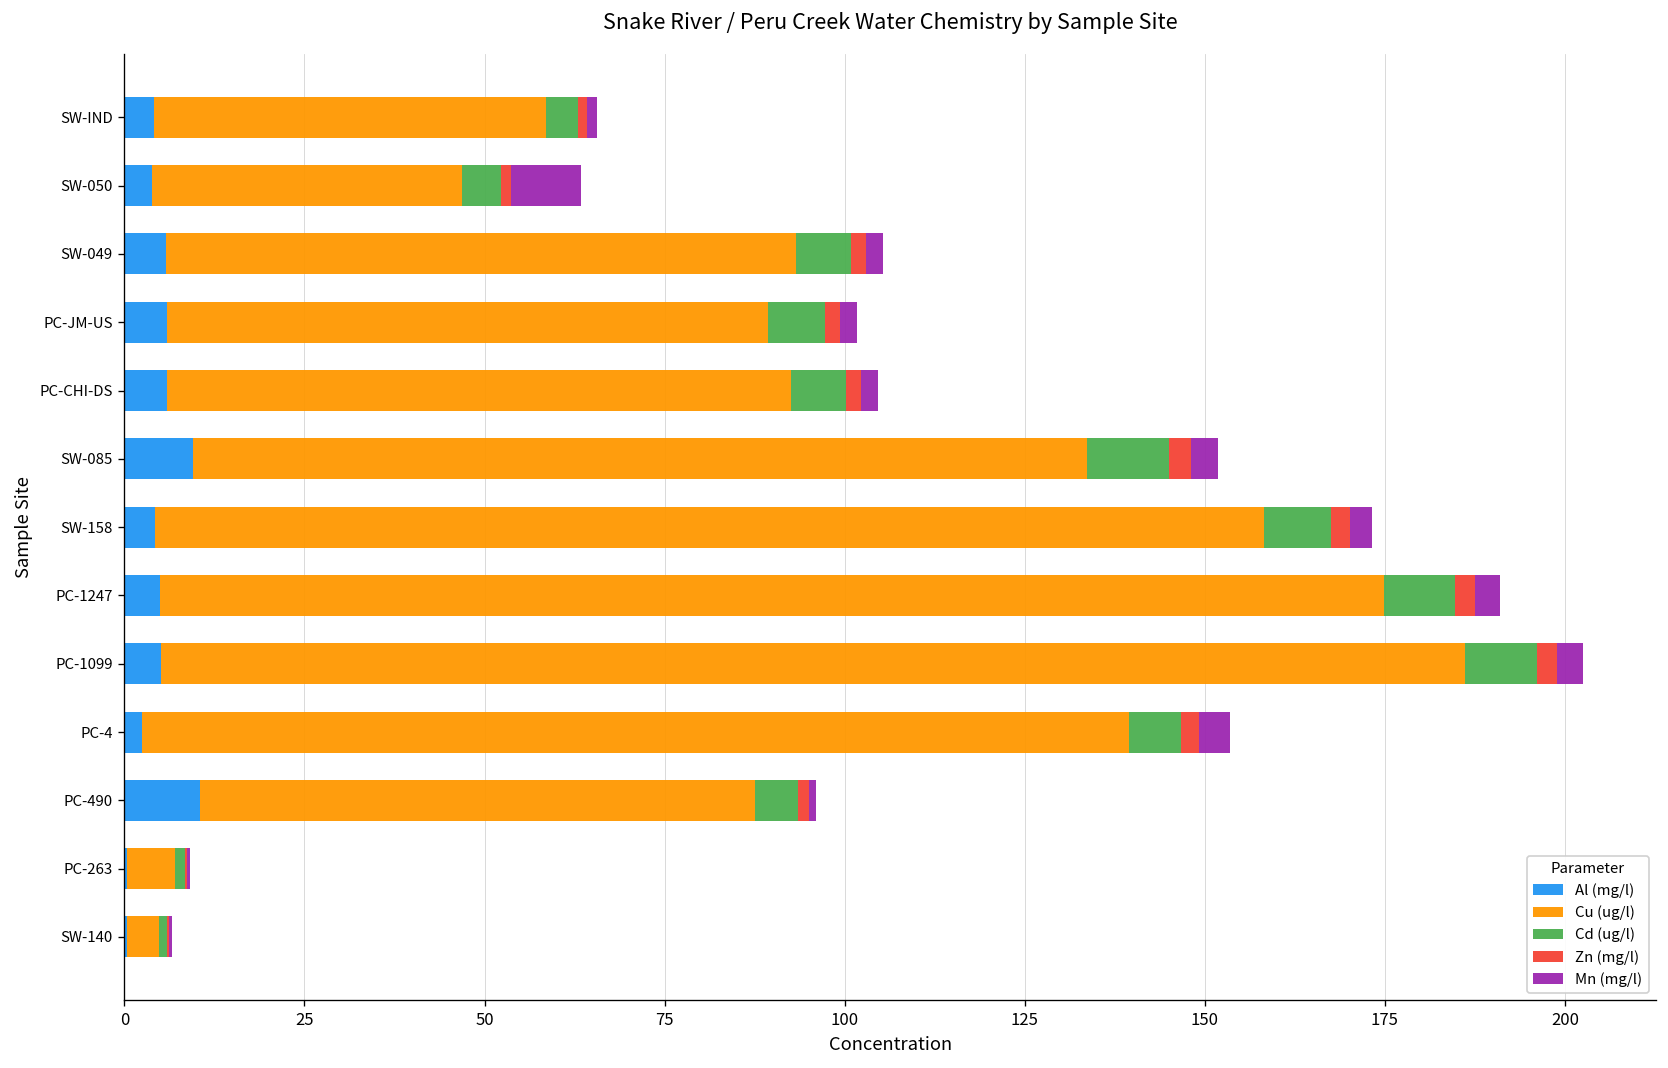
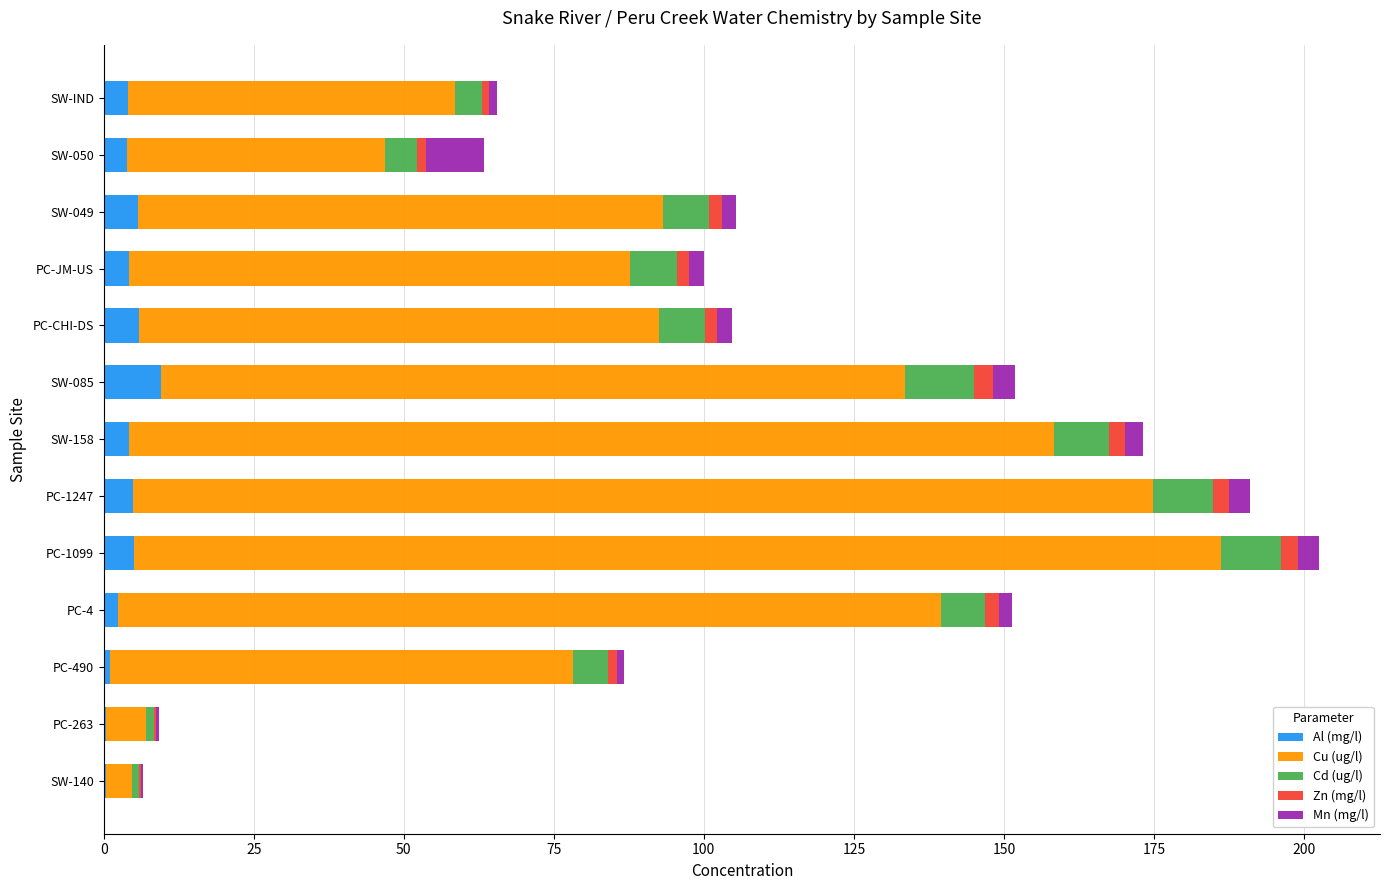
Al (mg/l), PC-JM-US: 6 -> 4
Mn (mg/l), PC-4: 4 -> 2
Al (mg/l), PC-490: 11 -> 1
